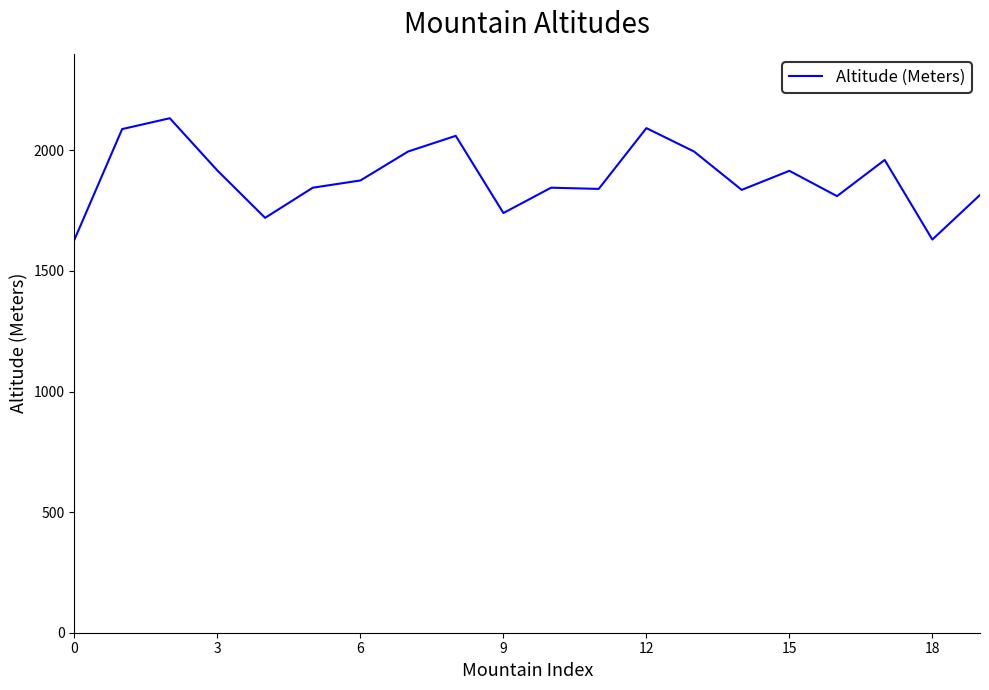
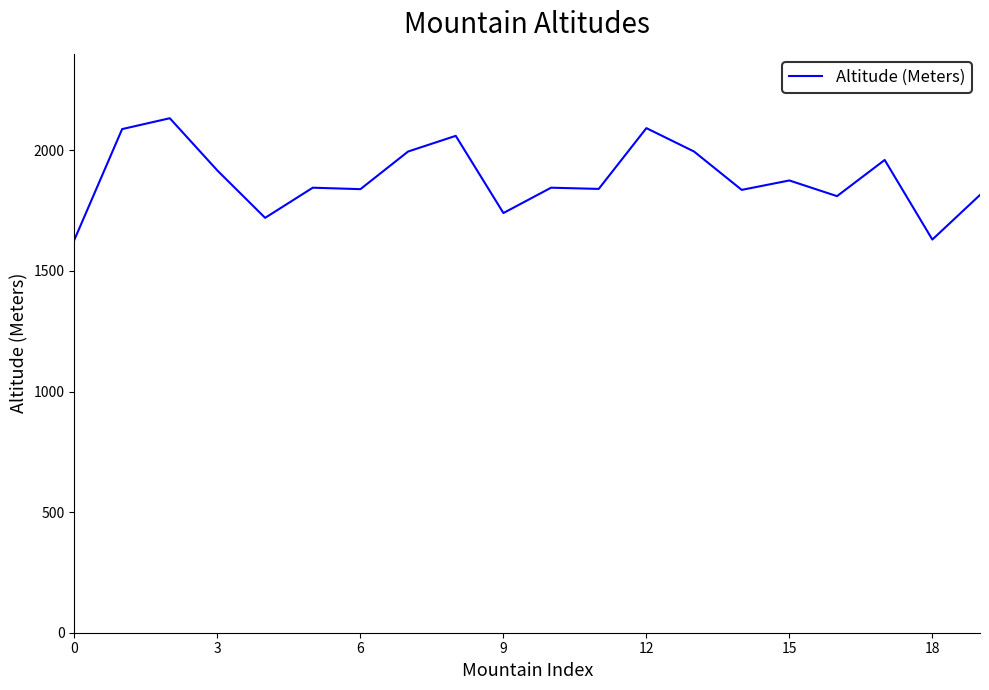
6: 1880 -> 1840
15: 1920 -> 1880
